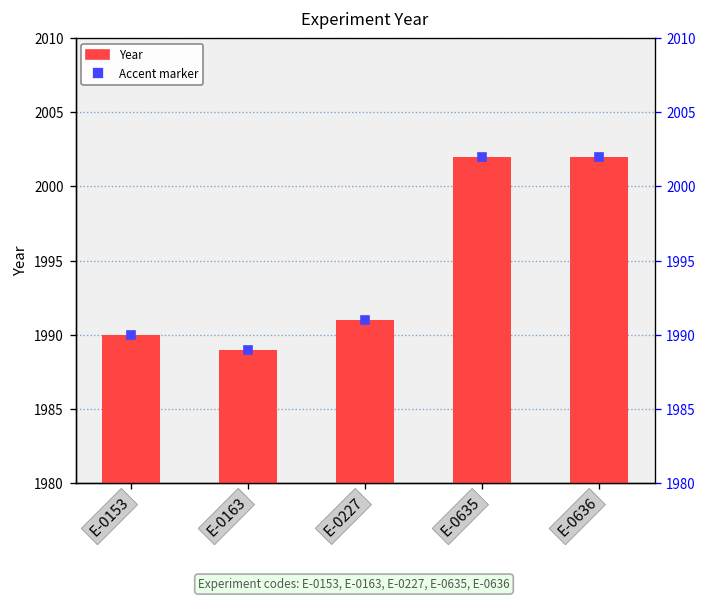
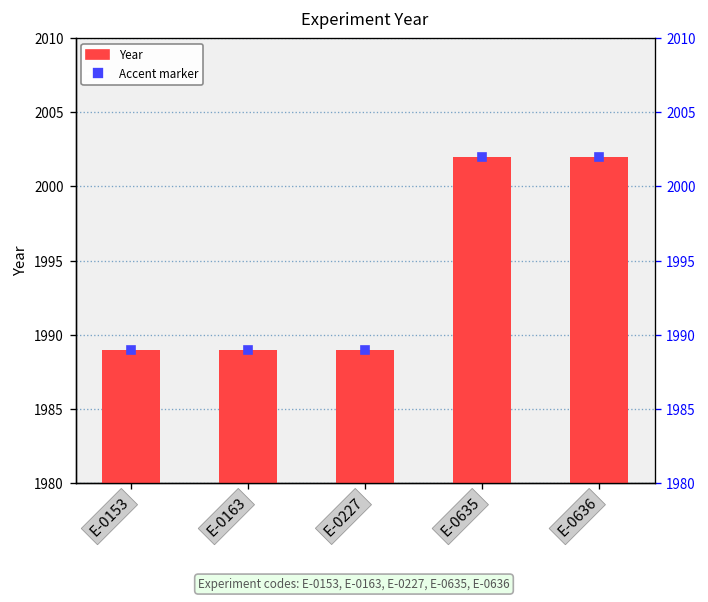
Year, E-0153: 1990 -> 1989
Year, E-0227: 1991 -> 1989
